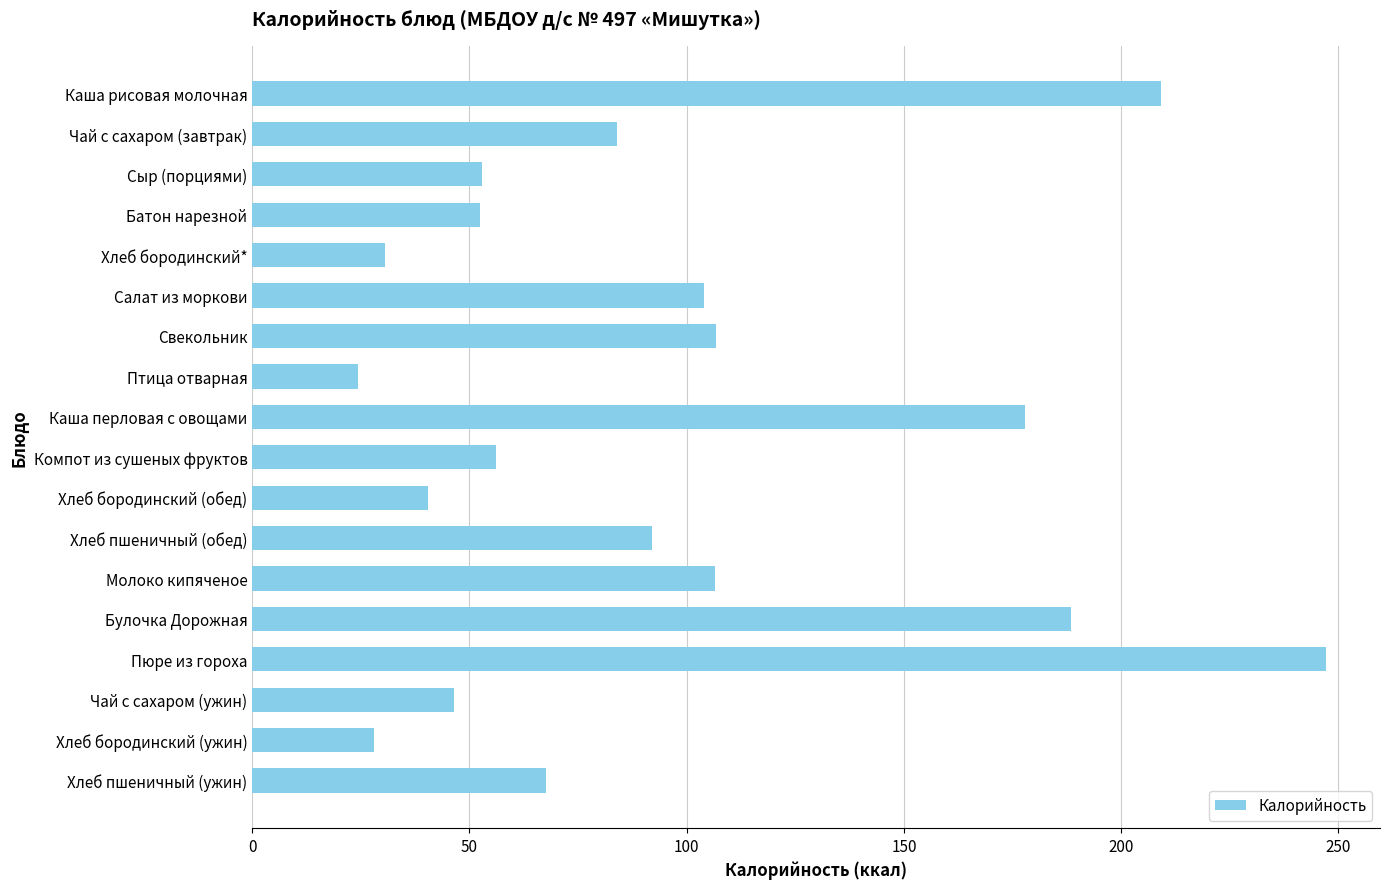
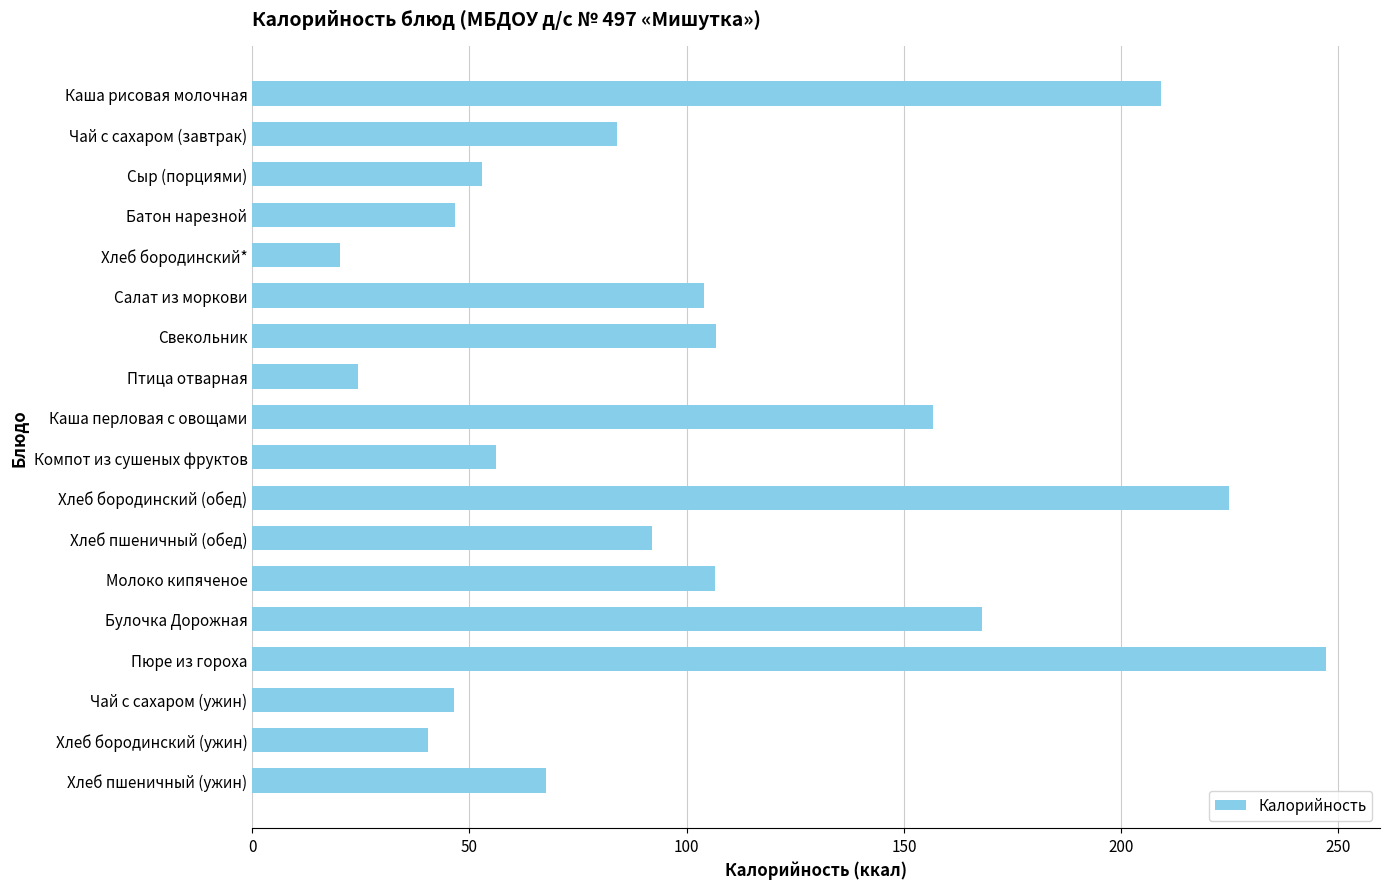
Батон нарезной: 52 -> 47
Хлеб бородинский*: 30 -> 20
Каша перловая с овощами: 178 -> 157
Хлеб бородинский (обед): 40 -> 225
Булочка Дорожная: 188 -> 168
Хлеб бородинский (ужин): 28 -> 40
